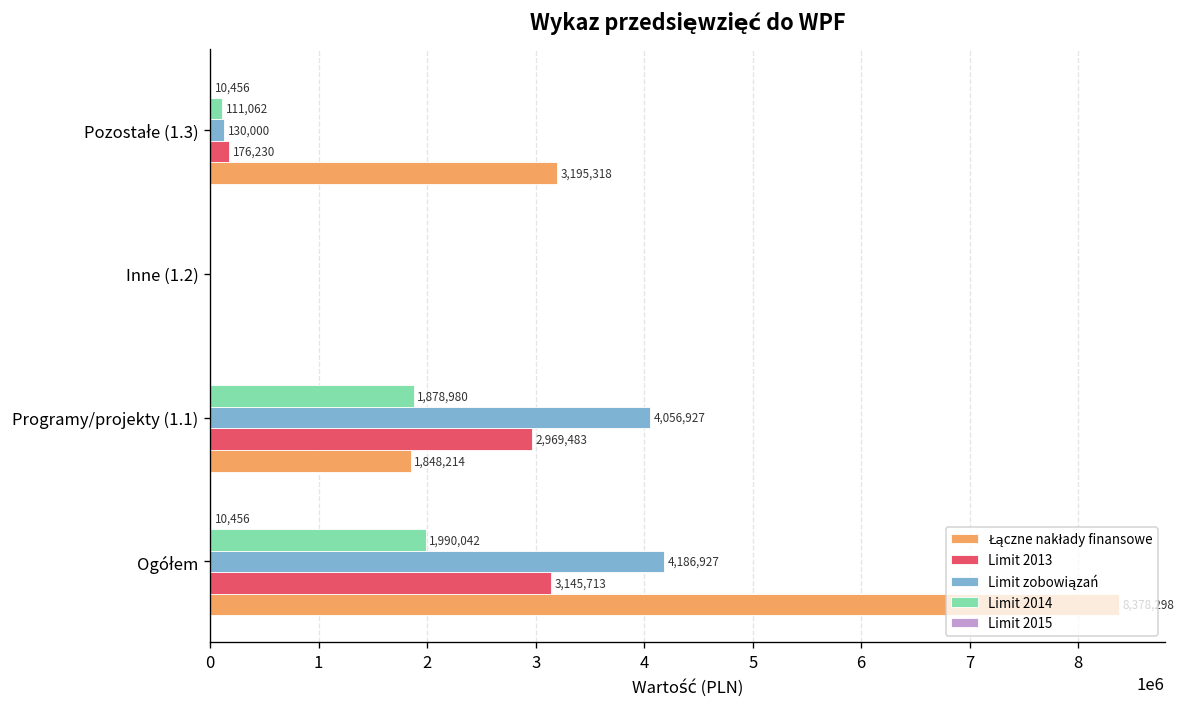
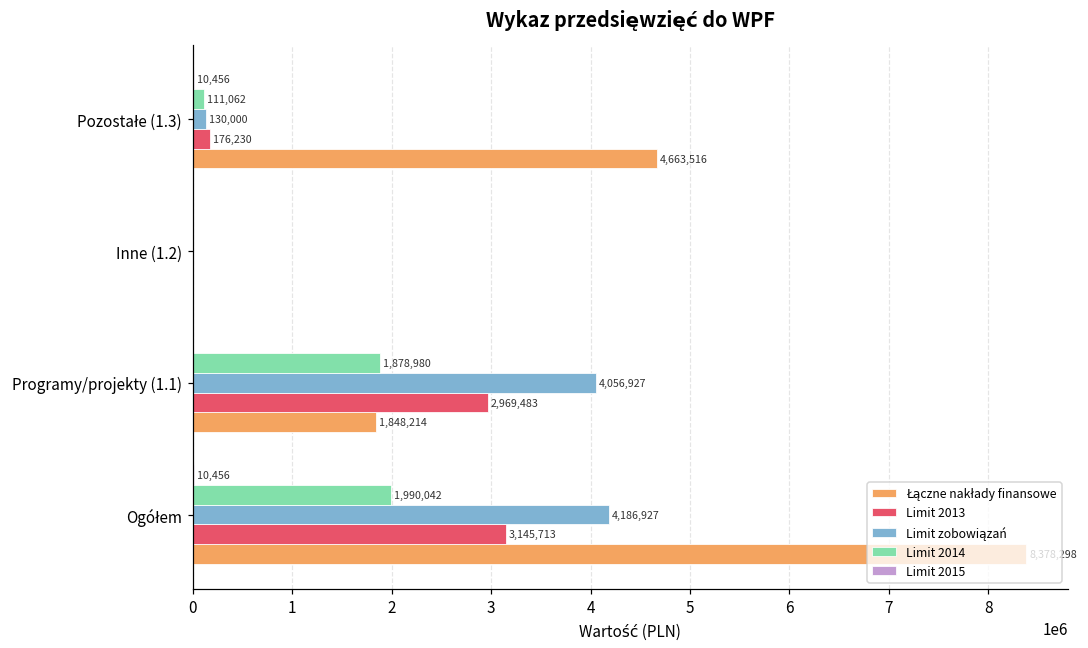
Łączne nakłady finansowe, Pozostałe (1.3): 3,195,318 -> 4,663,516
